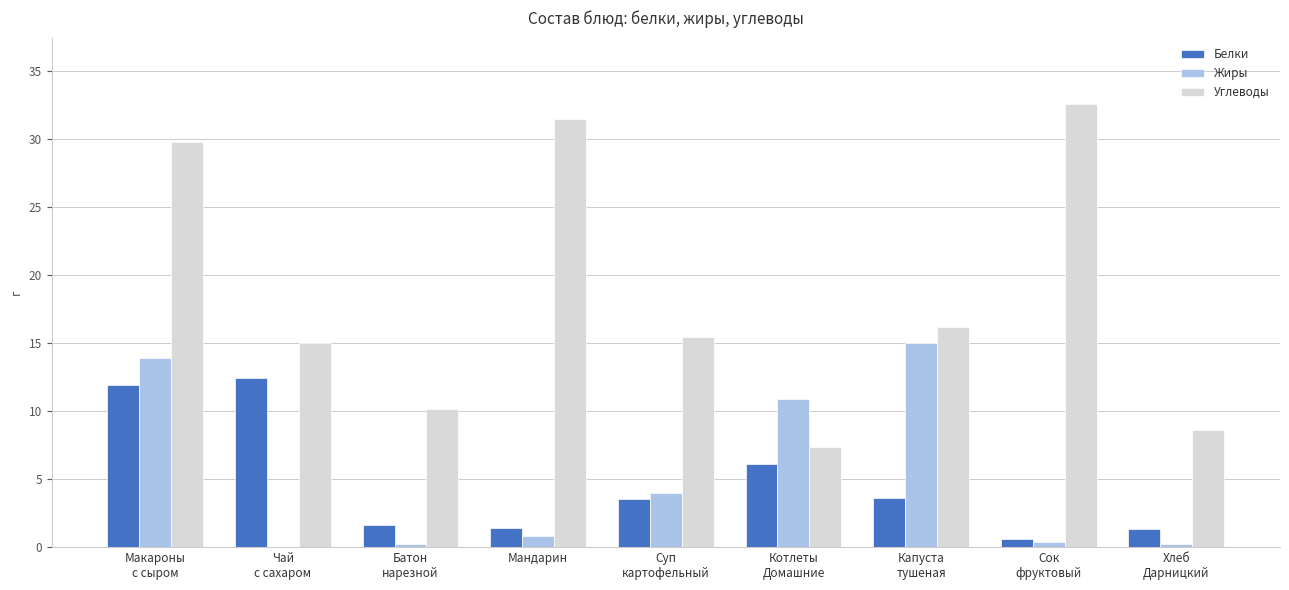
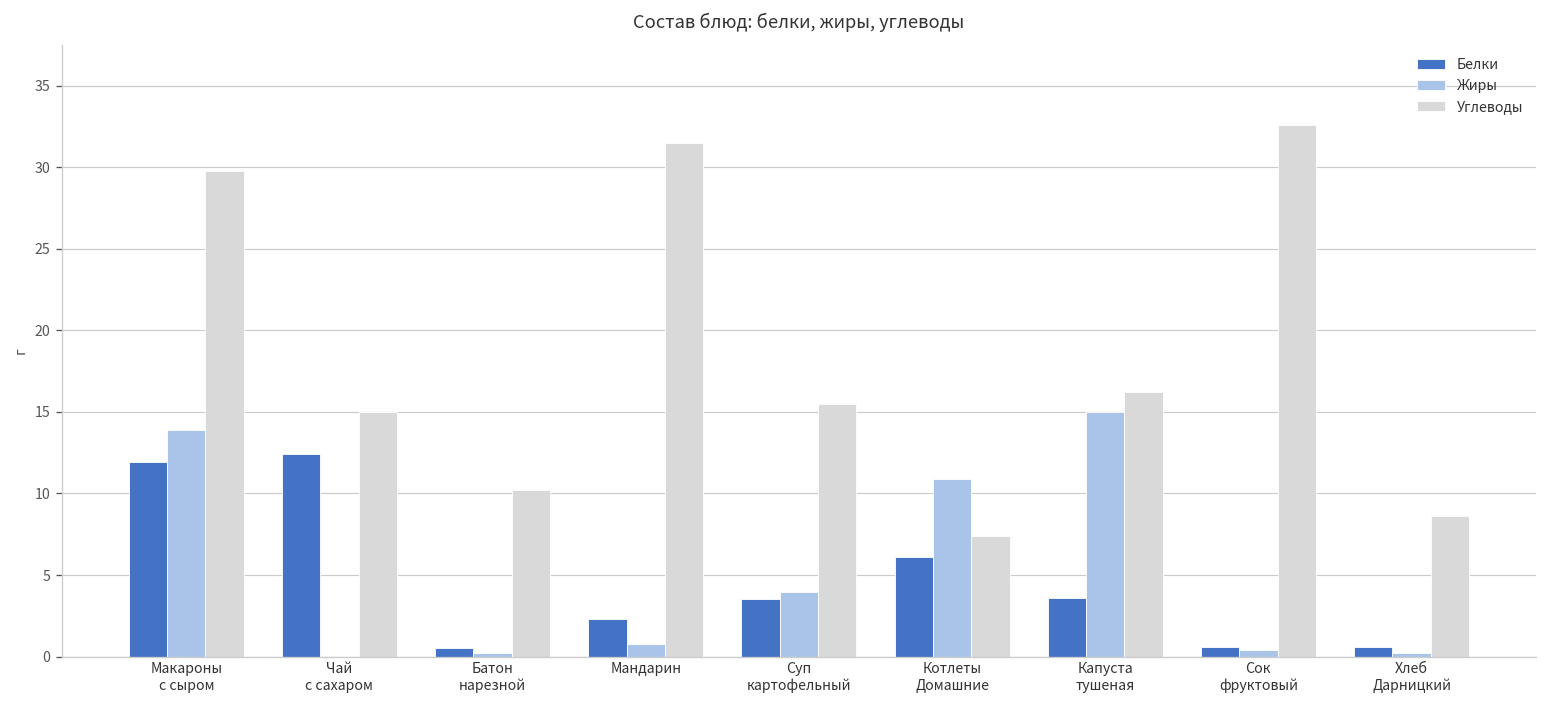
Белки, Батон нарезной: 1.6 -> 0.5
Белки, Мандарин: 1.4 -> 2.3
Белки, Хлеб Дарницкий: 1.3 -> 0.6
